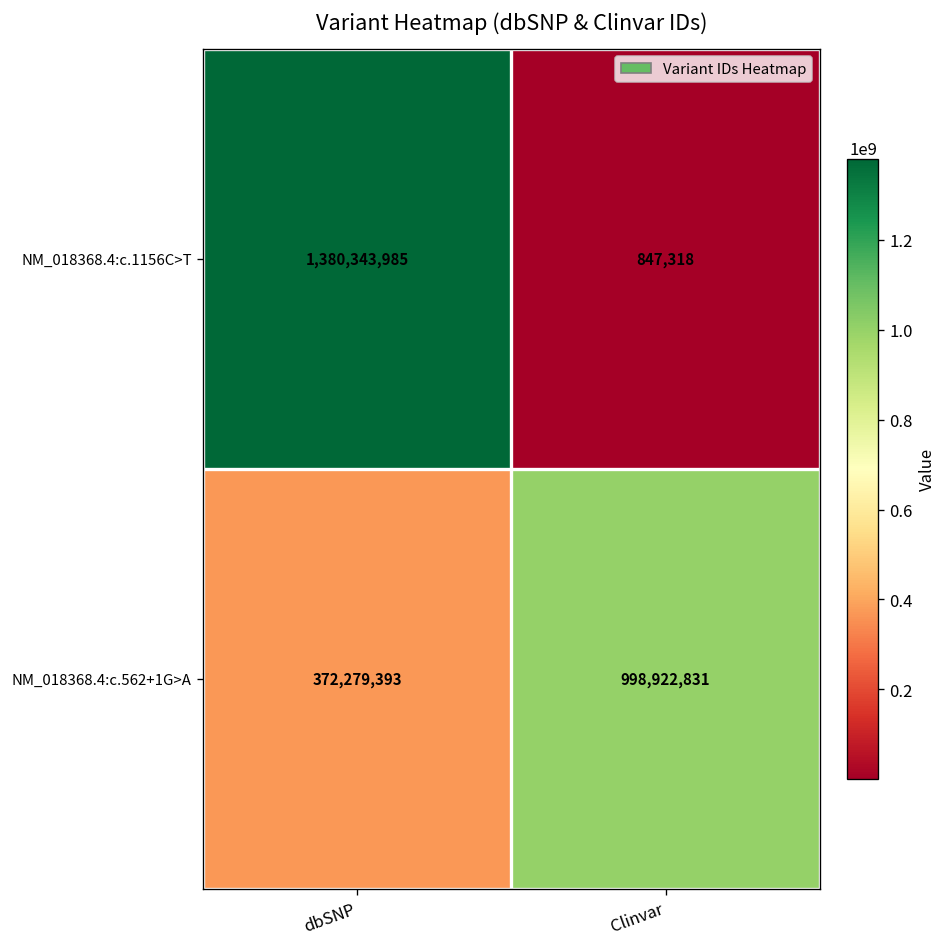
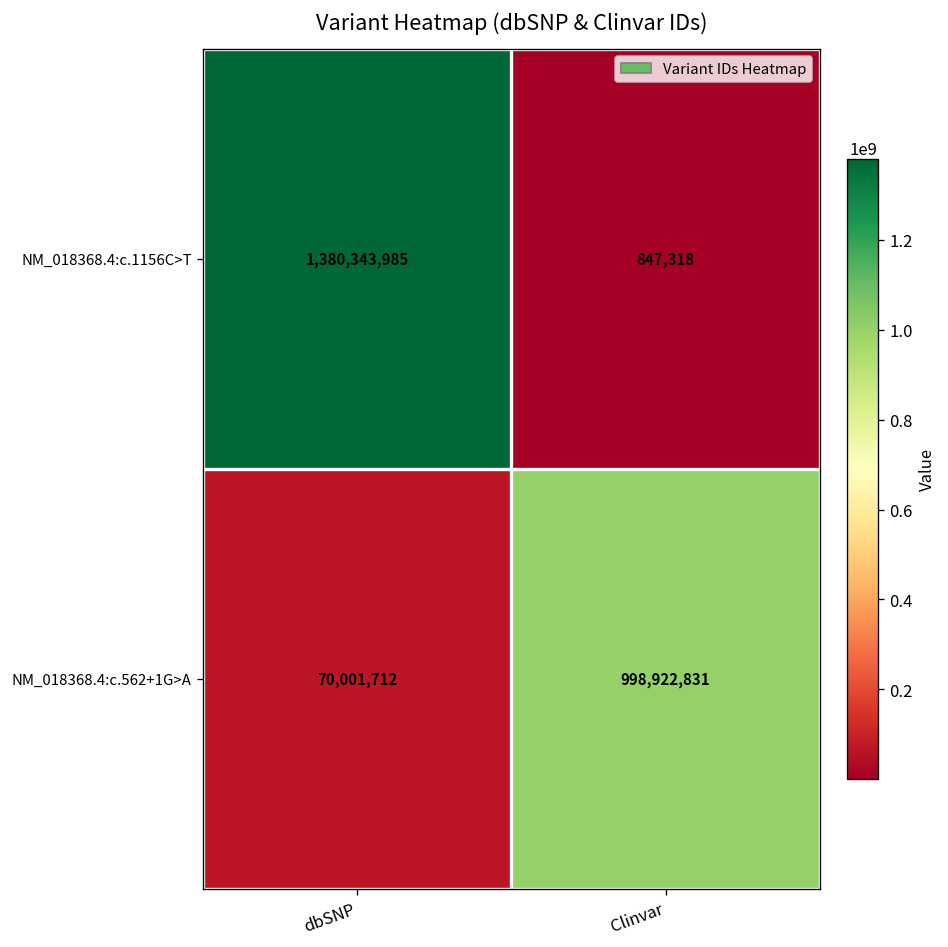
NM_018368.4:c.562+1G>A, dbSNP: 372,279,393 -> 70,001,712
